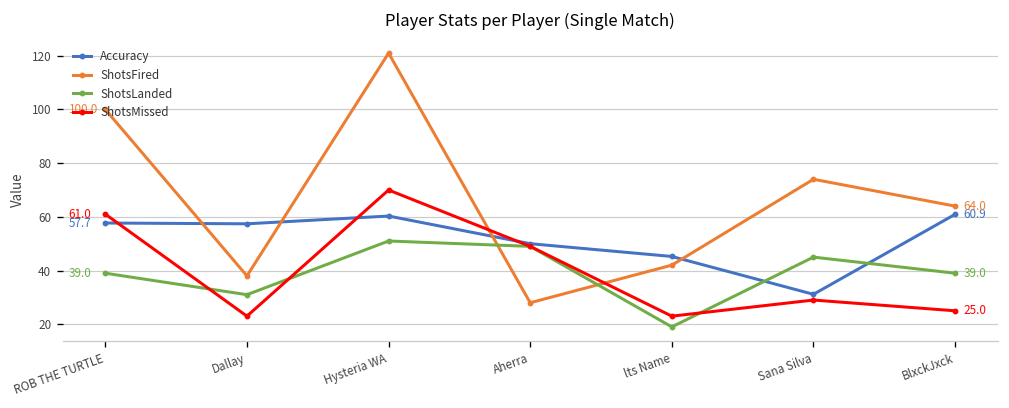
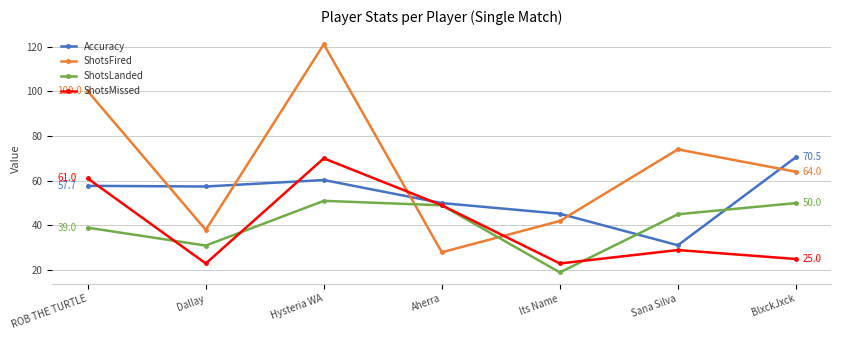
Accuracy, BlxckJxck: 60.9 -> 70.5
ShotsLanded, BlxckJxck: 39.0 -> 50.0
